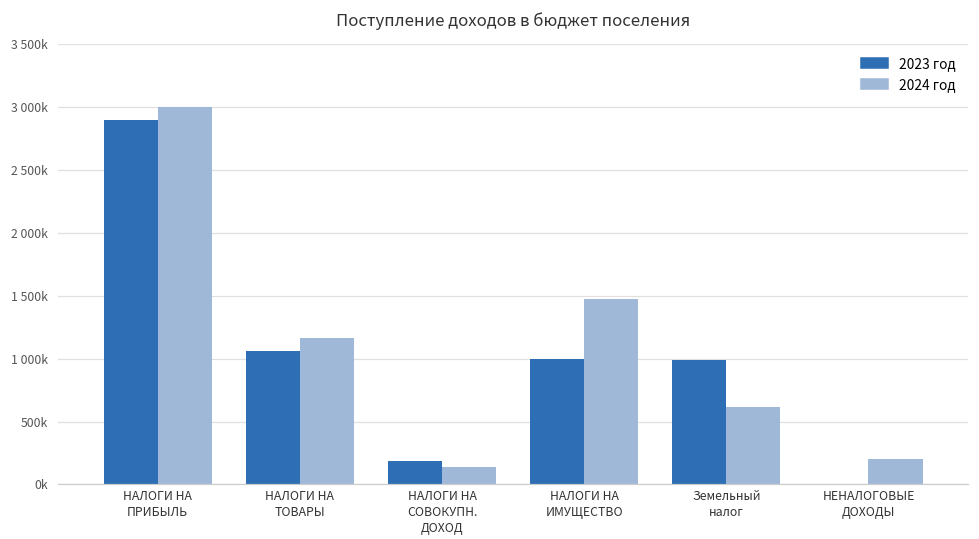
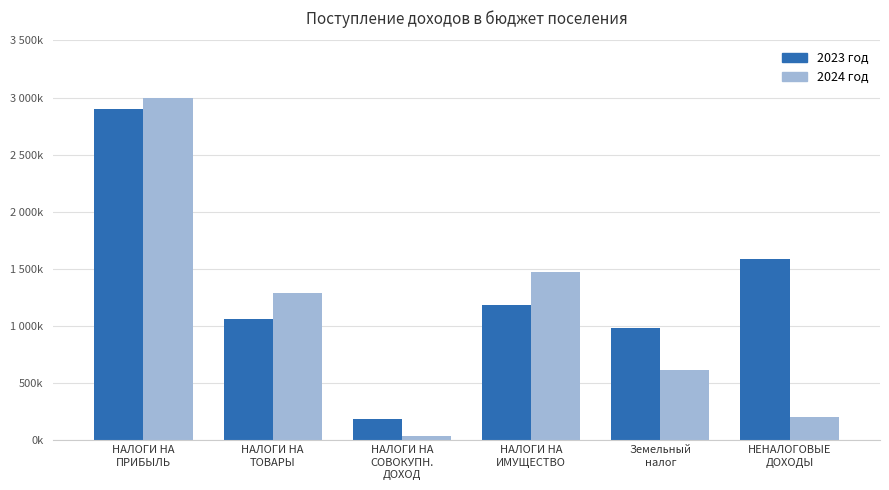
2024 год, НАЛОГИ НА ТОВАРЫ: 1170000 -> 1290000
2024 год, НАЛОГИ НА СОВОКУПН. ДОХОД: 140000 -> 40000
2023 год, НАЛОГИ НА ИМУЩЕСТВО: 1000000 -> 1180000
2023 год, НЕНАЛОГОВЫЕ ДОХОДЫ: 0 -> 1590000
